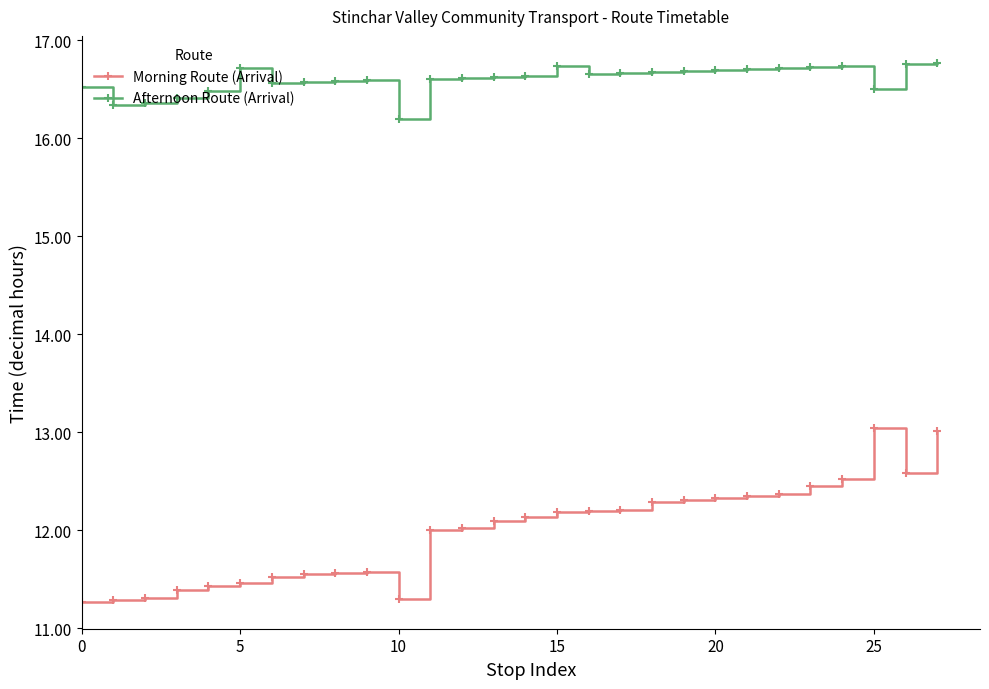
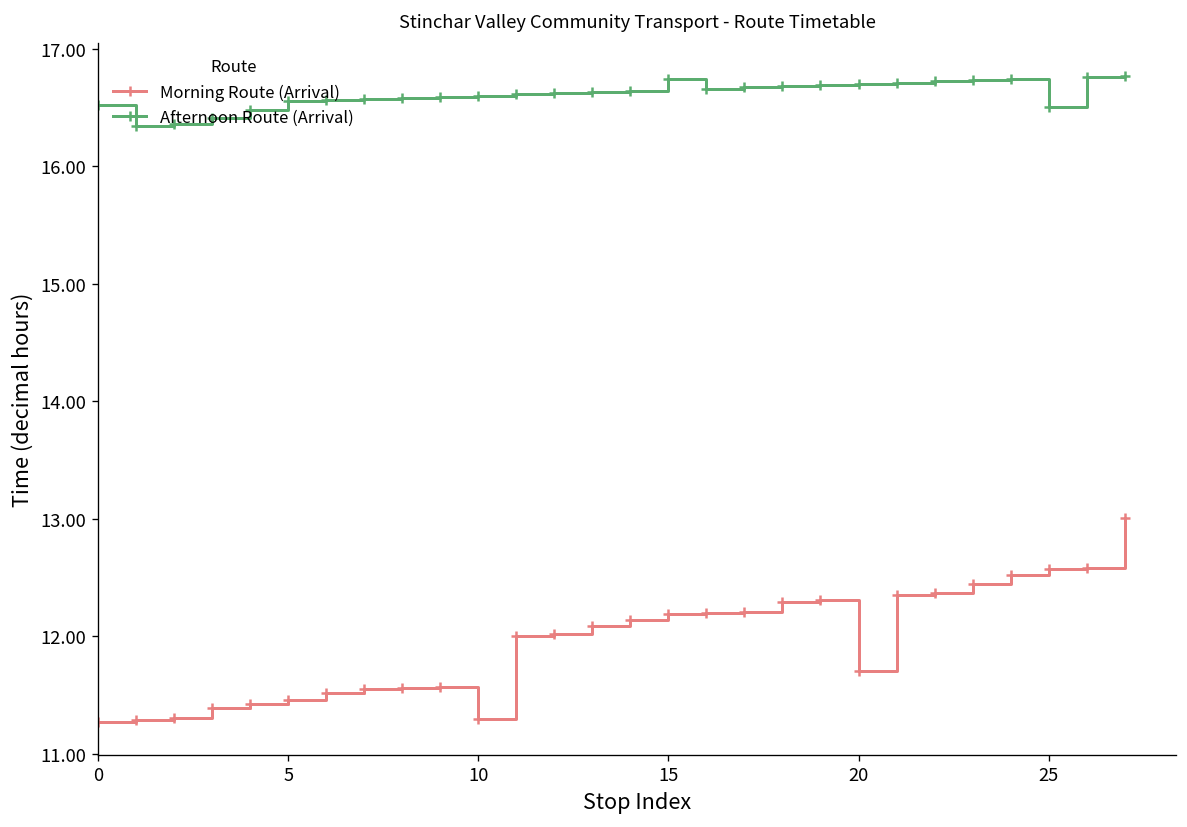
Afternoon Route (Arrival), 5: 16.7 -> 16.6
Afternoon Route (Arrival), 10: 16.2 -> 16.6
Morning Route (Arrival), 20: 12.3 -> 11.7
Morning Route (Arrival), 25: 13.0 -> 12.6
